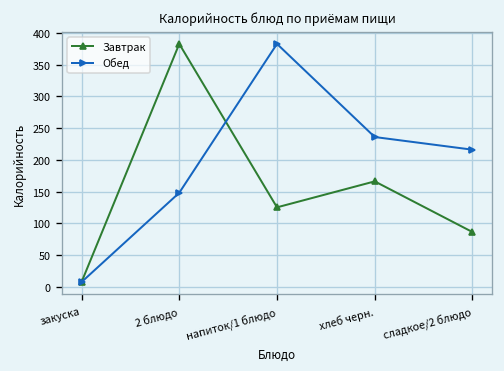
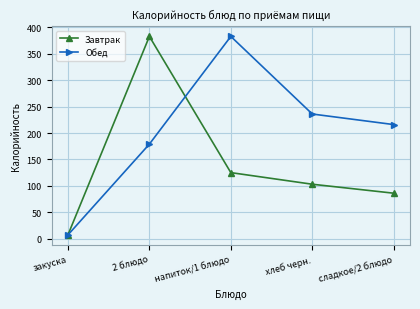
Обед, 2 блюдо: 150 -> 180
Завтрак, хлеб черн.: 170 -> 100
